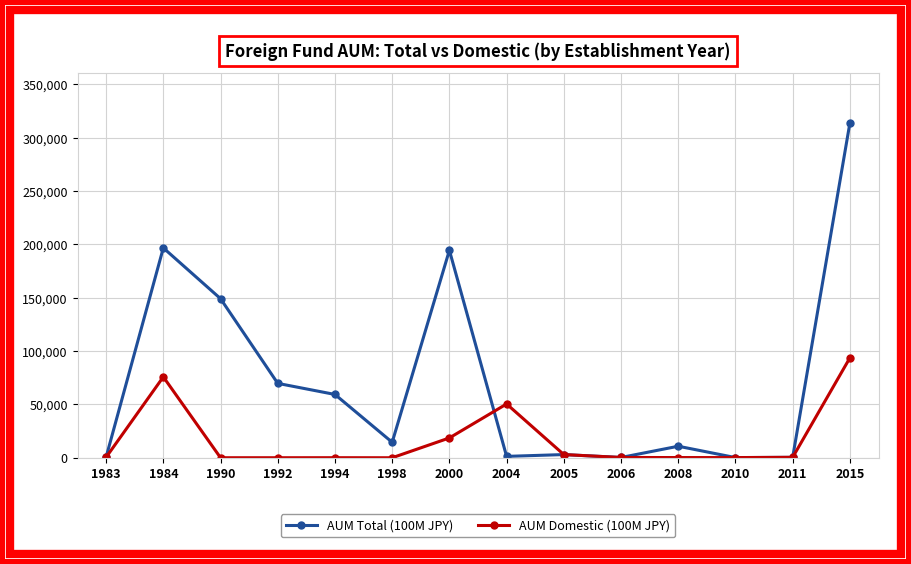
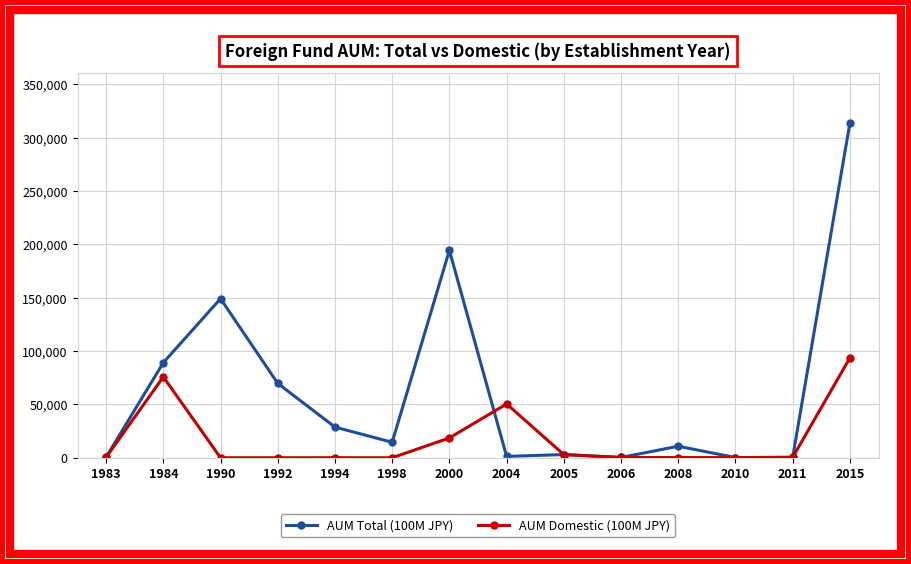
AUM Total (100M JPY), 1984: 197,000 -> 89,000
AUM Total (100M JPY), 1994: 59,000 -> 29,000
